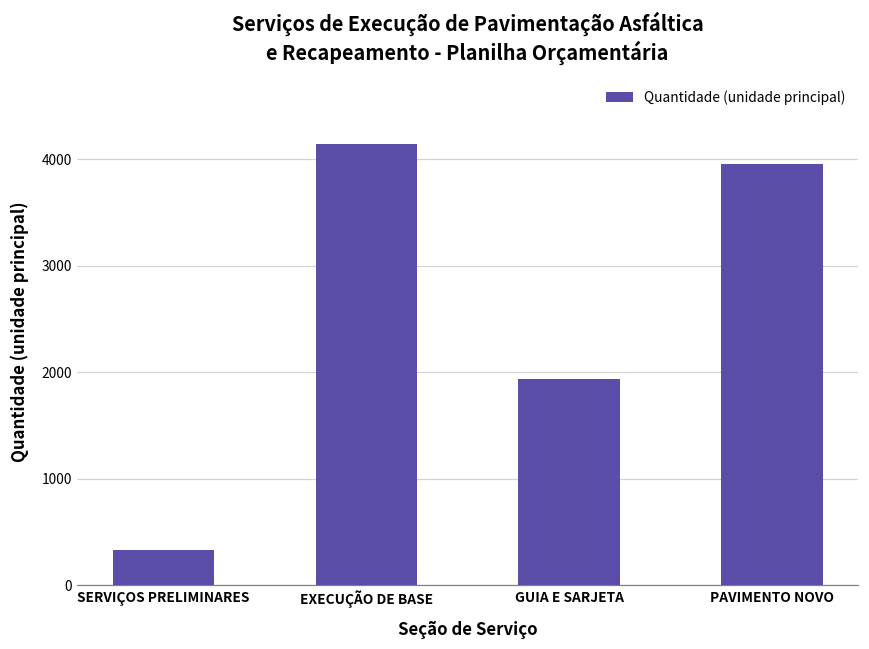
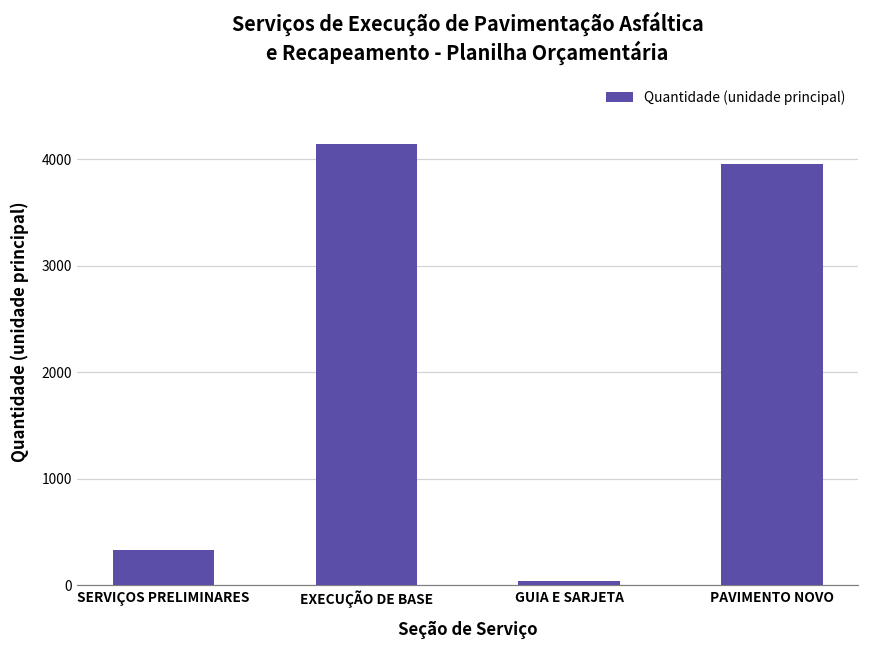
GUIA E SARJETA: 1900 -> 0
